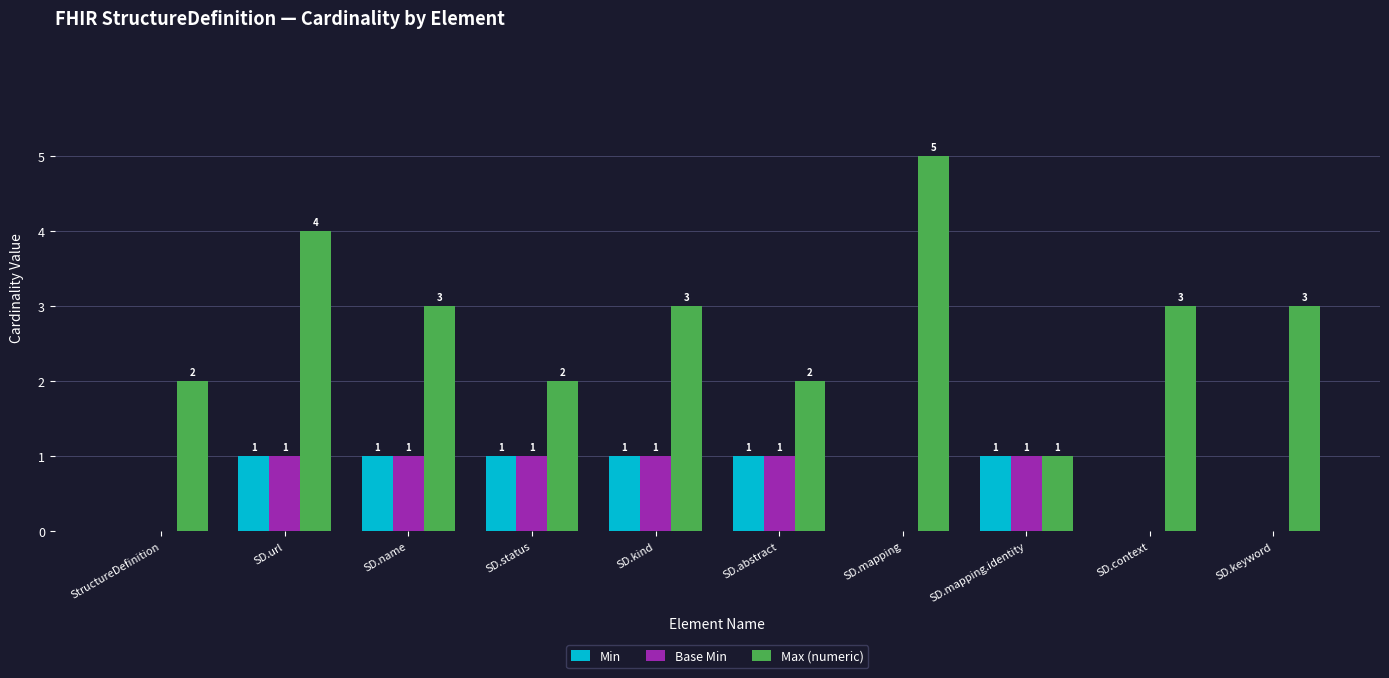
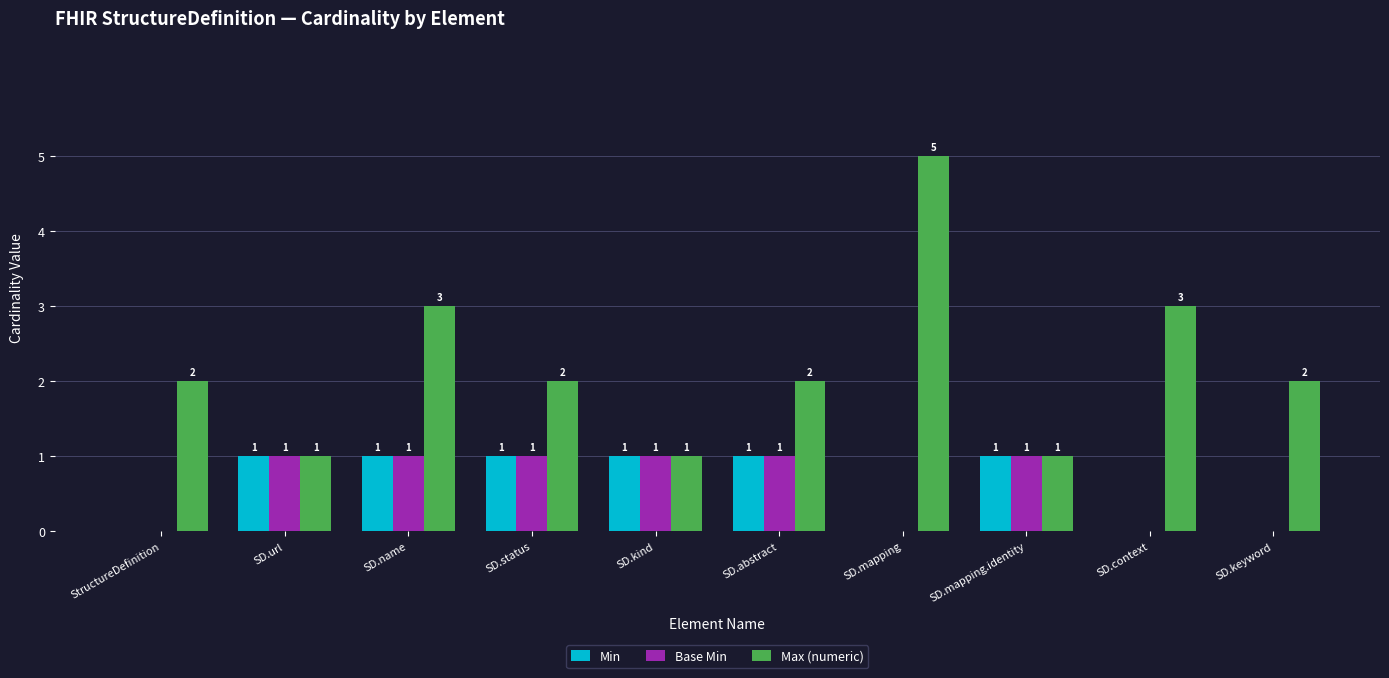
Max (numeric), SD.url: 4 -> 1
Max (numeric), SD.kind: 3 -> 1
Max (numeric), SD.keyword: 3 -> 2
